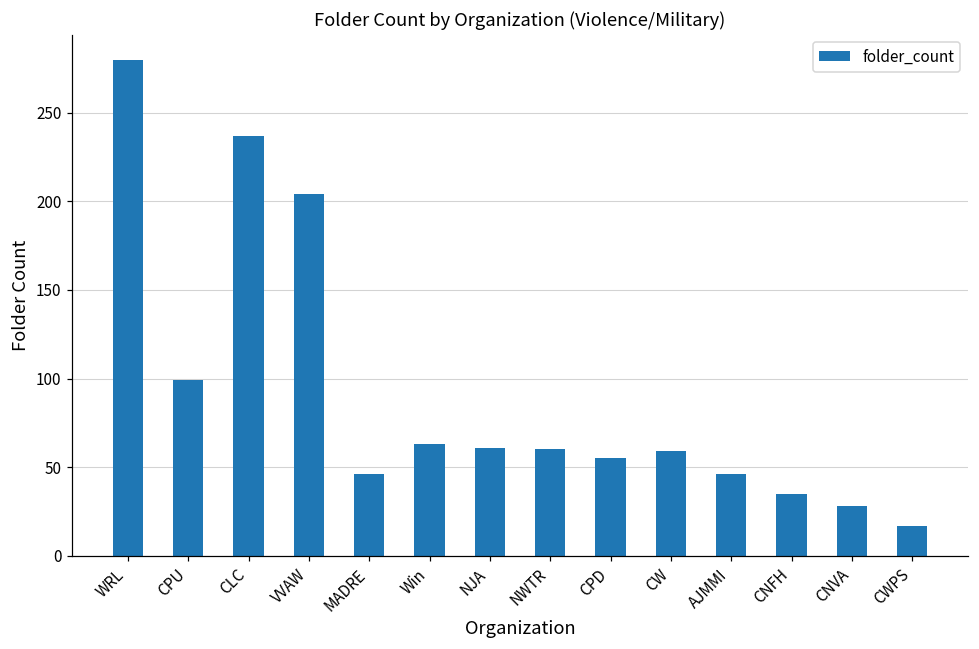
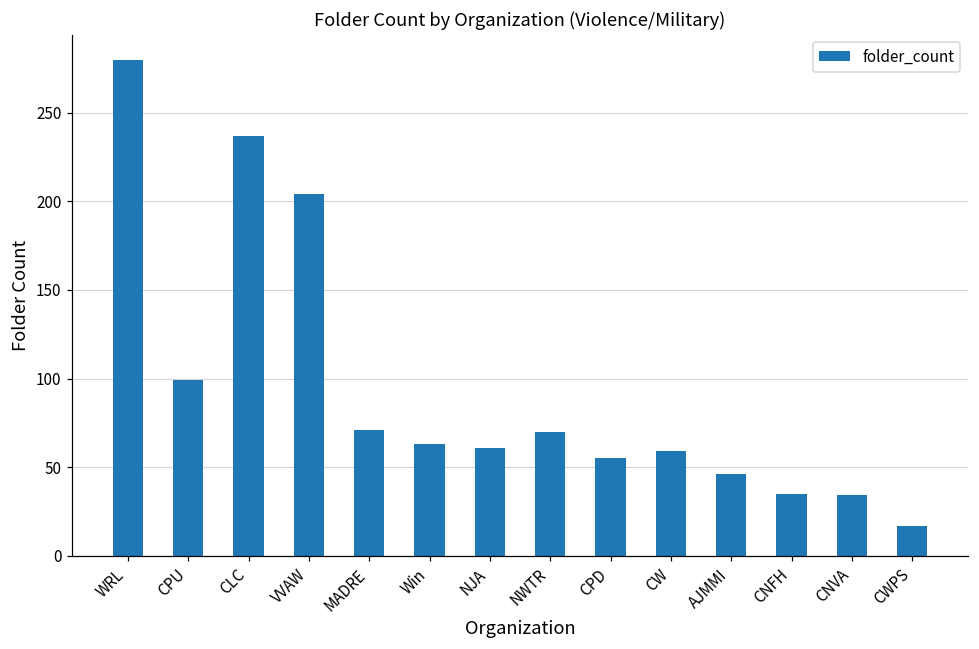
MADRE: 46 -> 71
NWTR: 60 -> 70
CNVA: 28 -> 34
